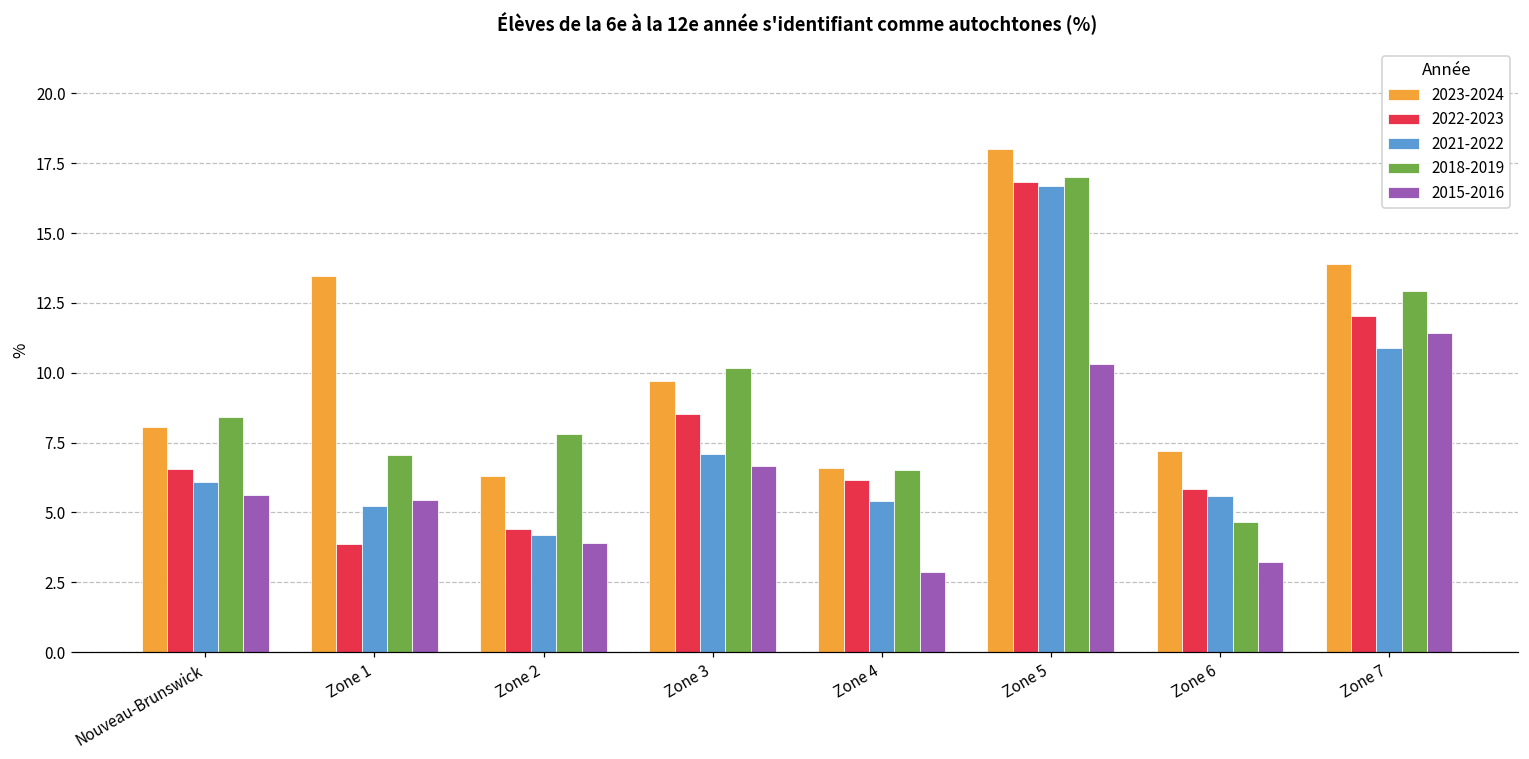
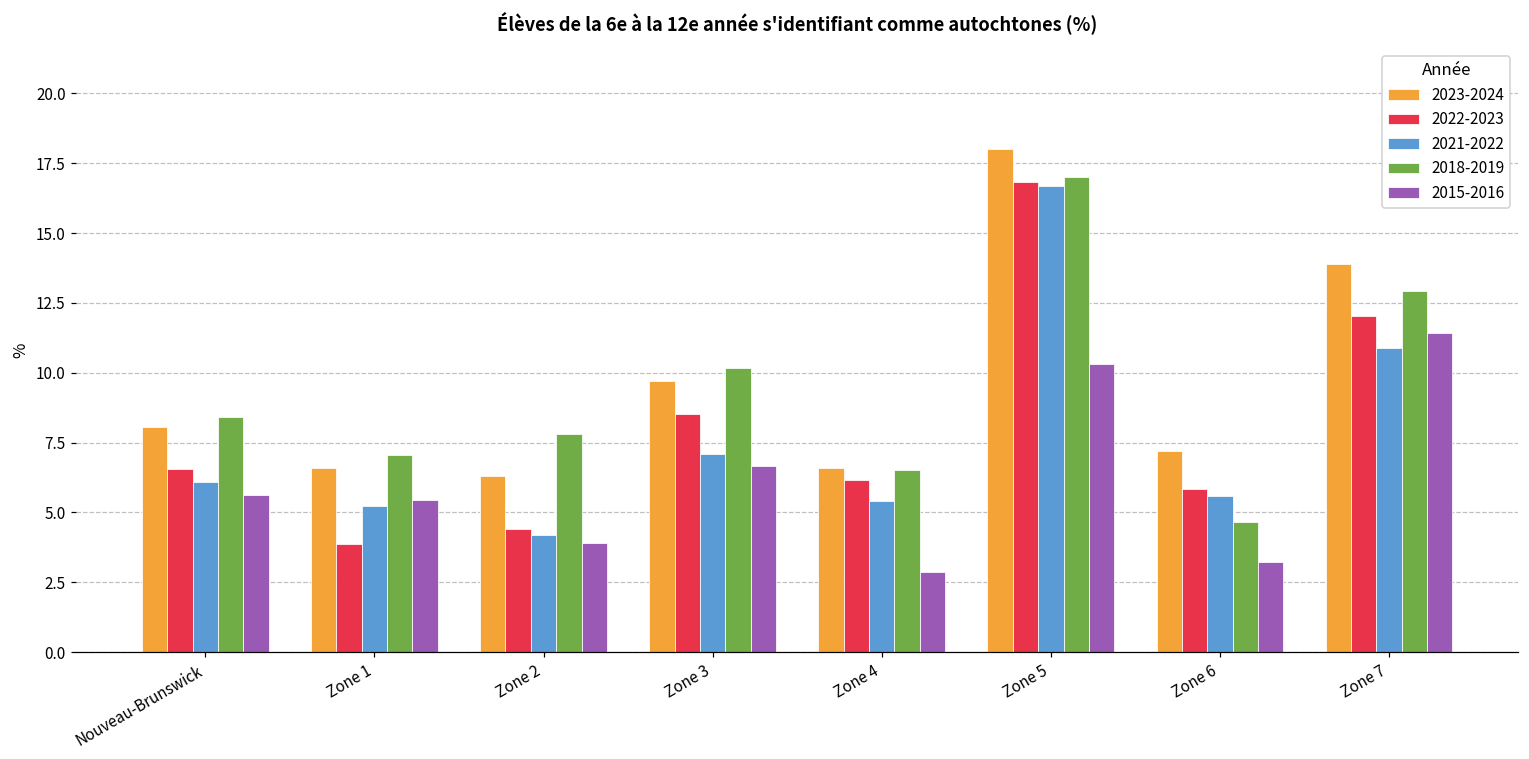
2023-2024, Zone 1: 13.5 -> 6.6
